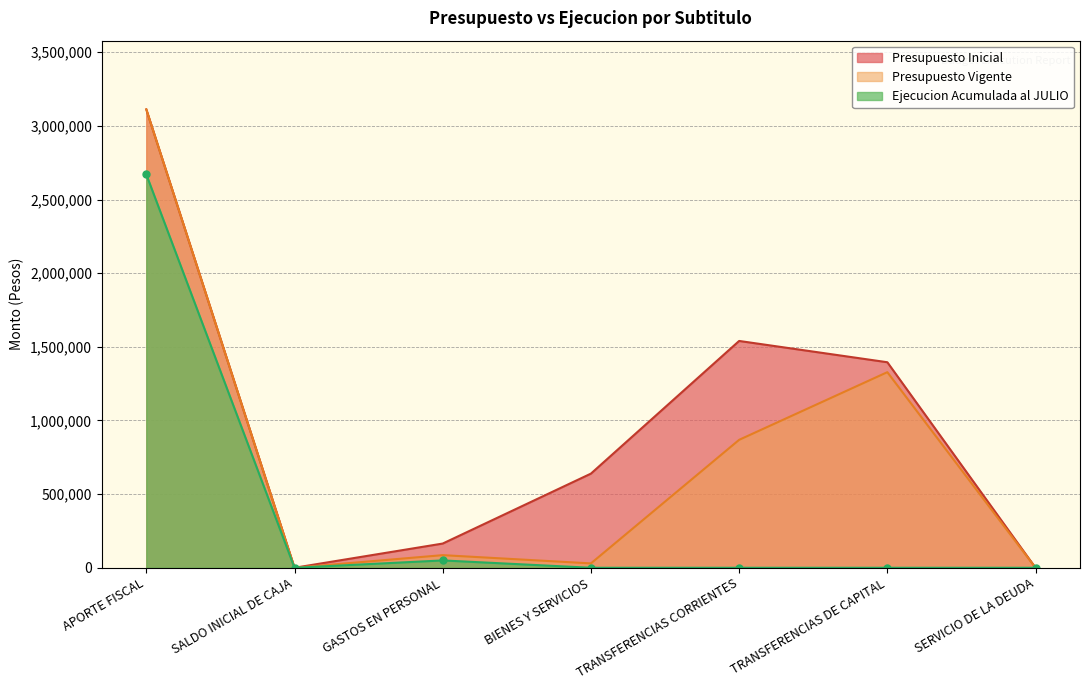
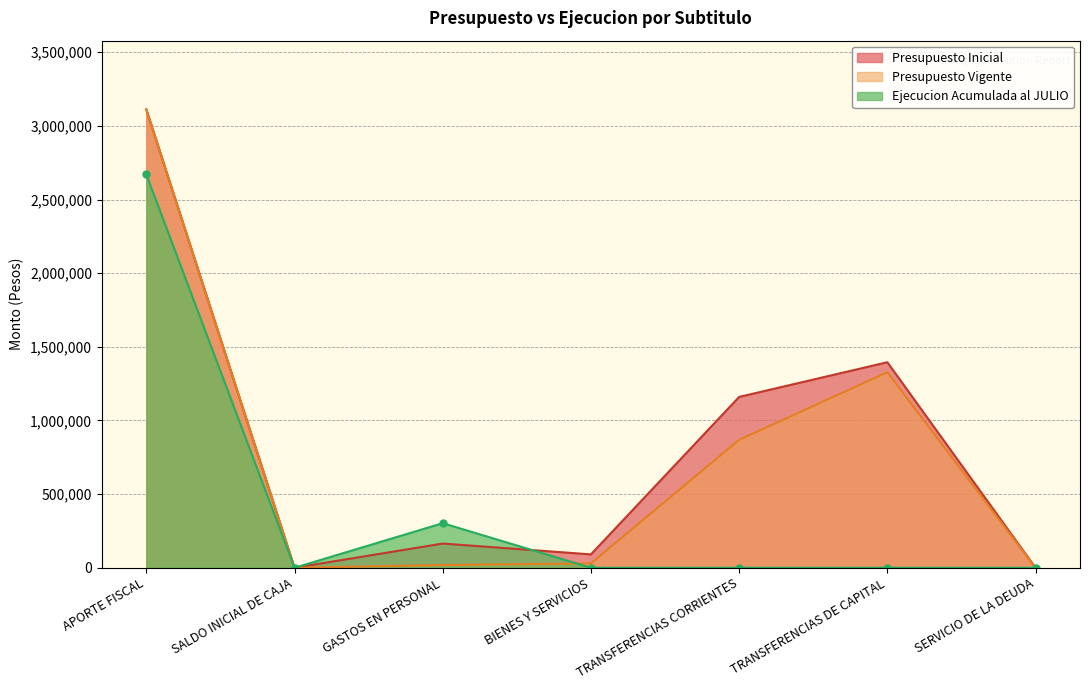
Presupuesto Vigente, GASTOS EN PERSONAL: 90,000 -> 20,000
Ejecucion Acumulada al JULIO, GASTOS EN PERSONAL: 50,000 -> 300,000
Presupuesto Inicial, BIENES Y SERVICIOS: 640,000 -> 90,000
Presupuesto Inicial, TRANSFERENCIAS CORRIENTES: 1,540,000 -> 1,160,000
